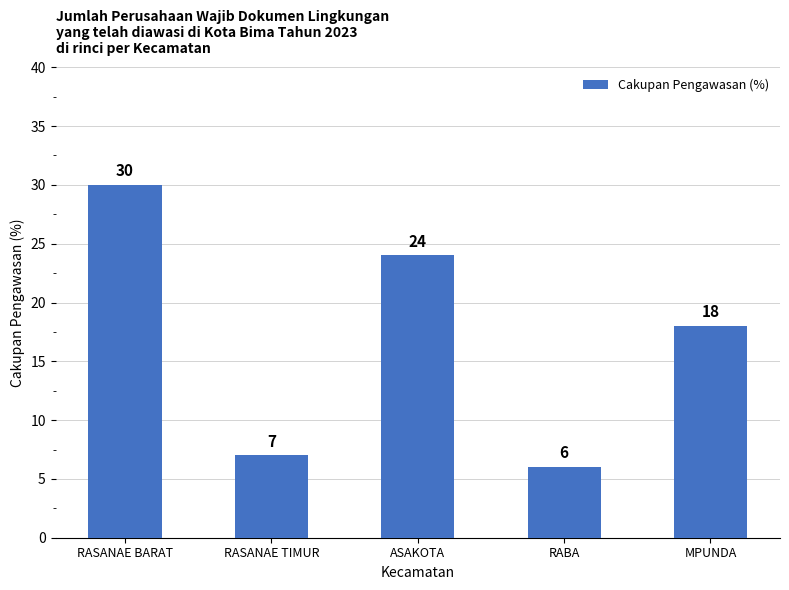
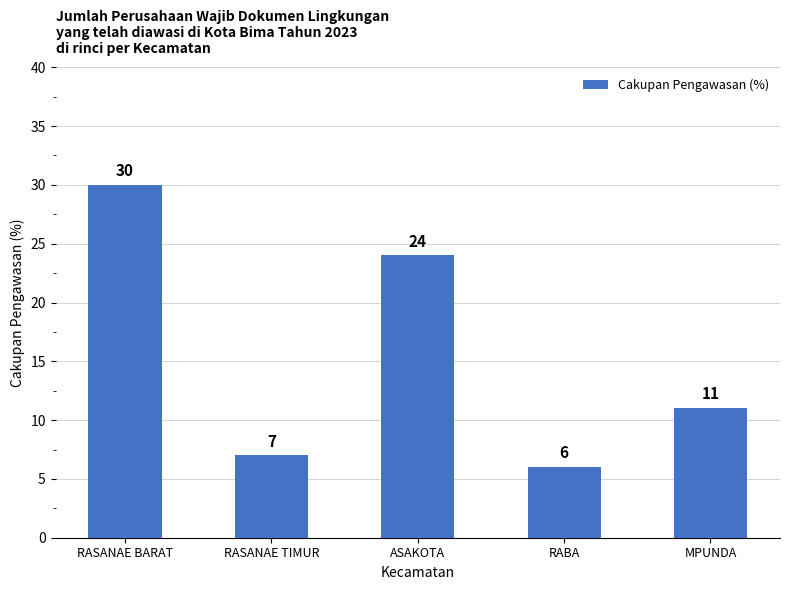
MPUNDA: 18 -> 11
